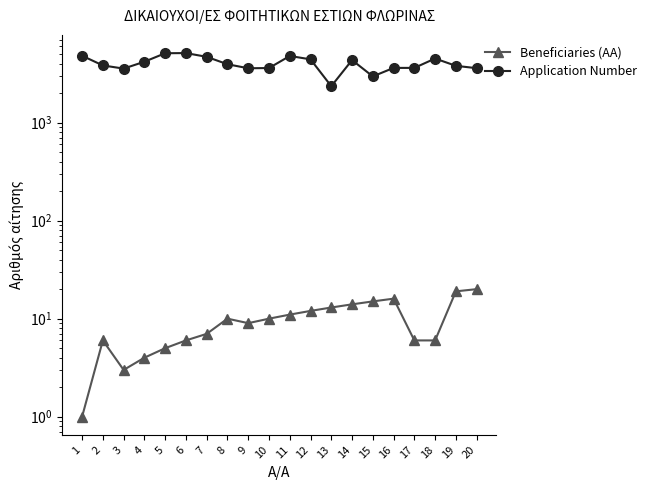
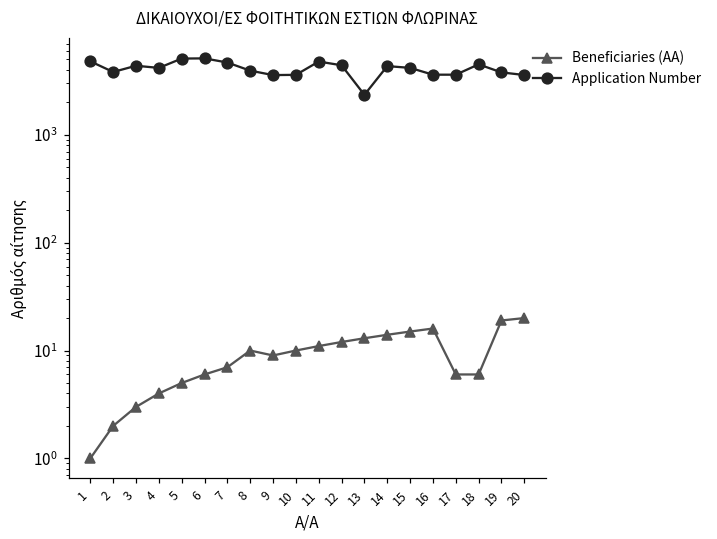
Beneficiaries (AA), 2: 6 -> 2
Application Number, 3: 3600 -> 4000
Application Number, 15: 3000 -> 4200
